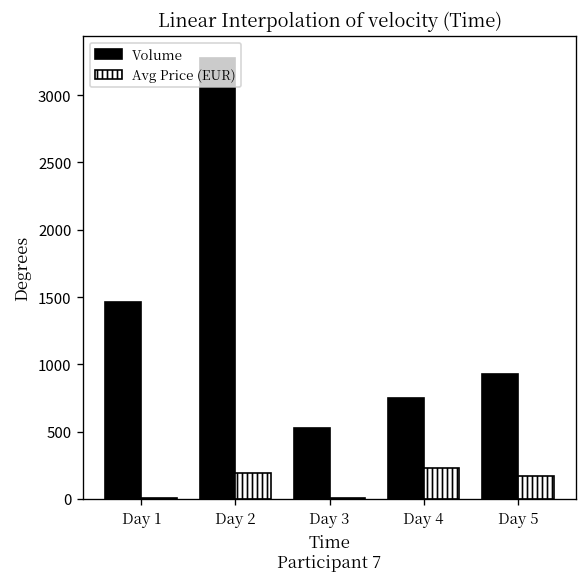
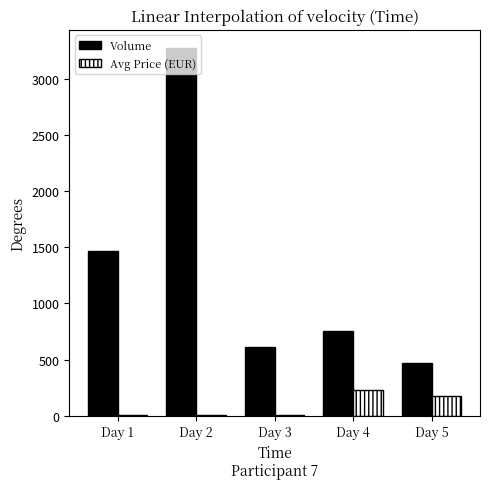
Avg Price (EUR), Day 2: 190 -> 10
Volume, Day 3: 530 -> 610
Volume, Day 5: 930 -> 470
